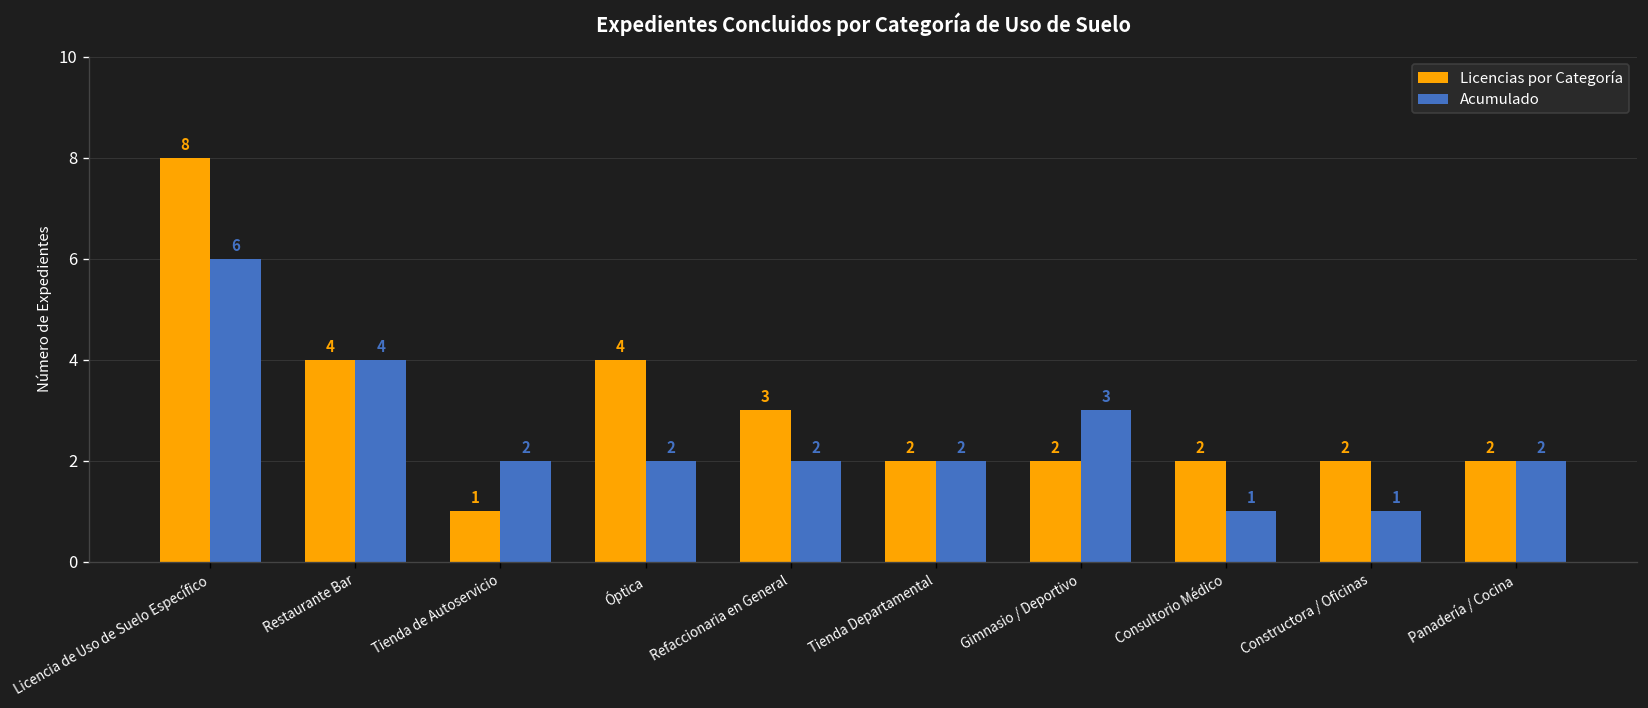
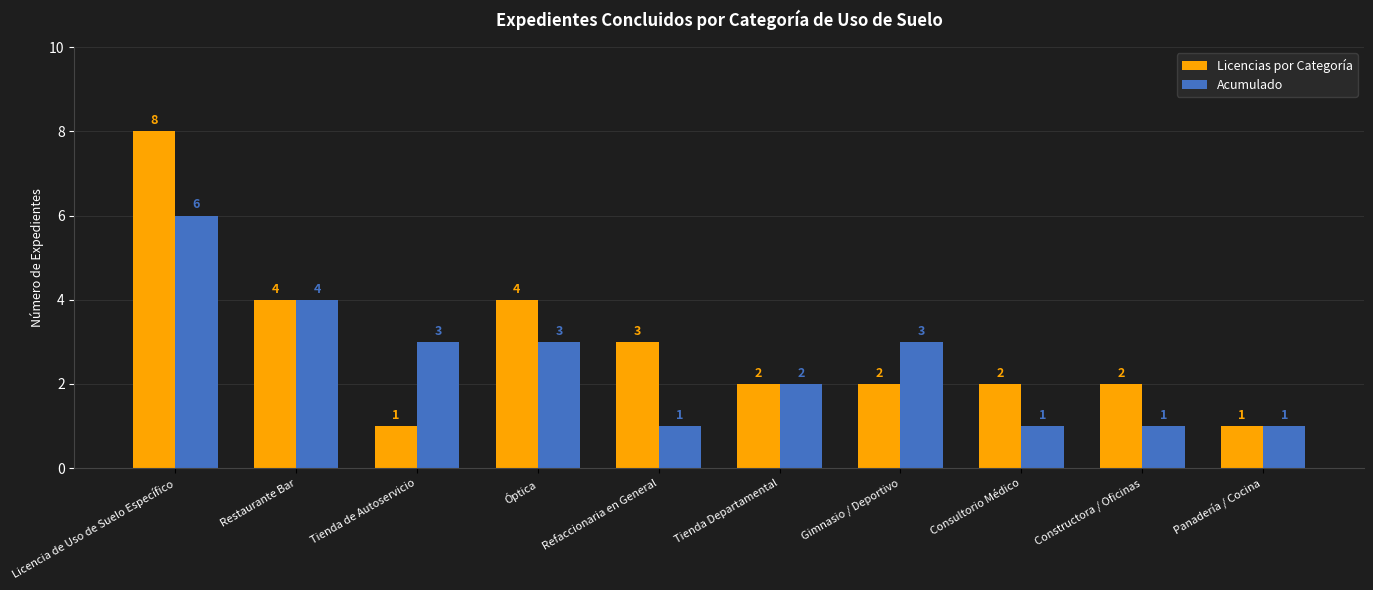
Acumulado, Tienda de Autoservicio: 2 -> 3
Acumulado, Óptica: 2 -> 3
Acumulado, Refaccionaria en General: 2 -> 1
Licencias por Categoría, Panadería / Cocina: 2 -> 1
Acumulado, Panadería / Cocina: 2 -> 1
